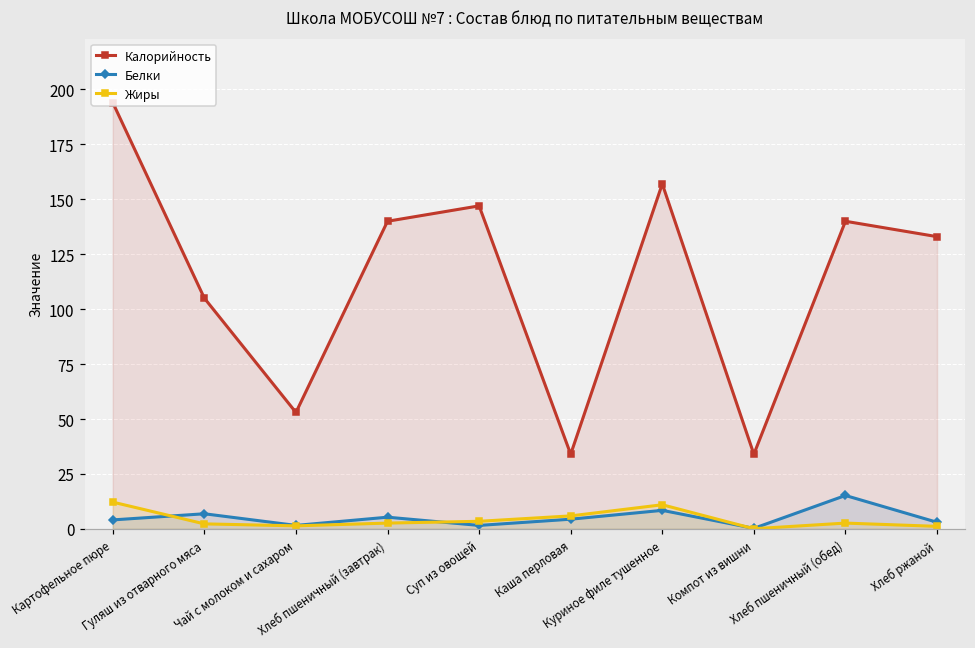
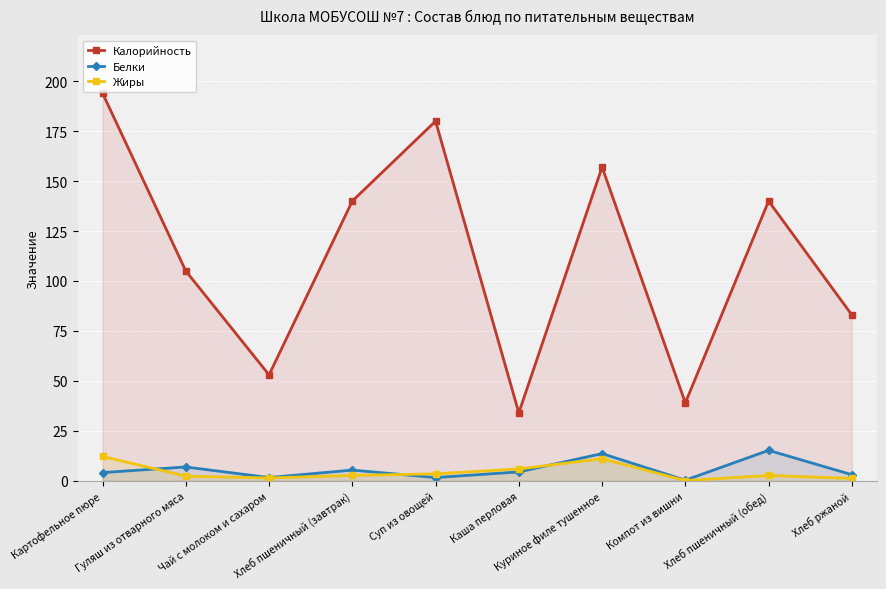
Калорийность, Суп из овощей: 147 -> 180
Белки, Куриное филе тушенное: 8 -> 14
Калорийность, Компот из вишни: 34 -> 39
Калорийность, Хлеб ржаной: 133 -> 83
